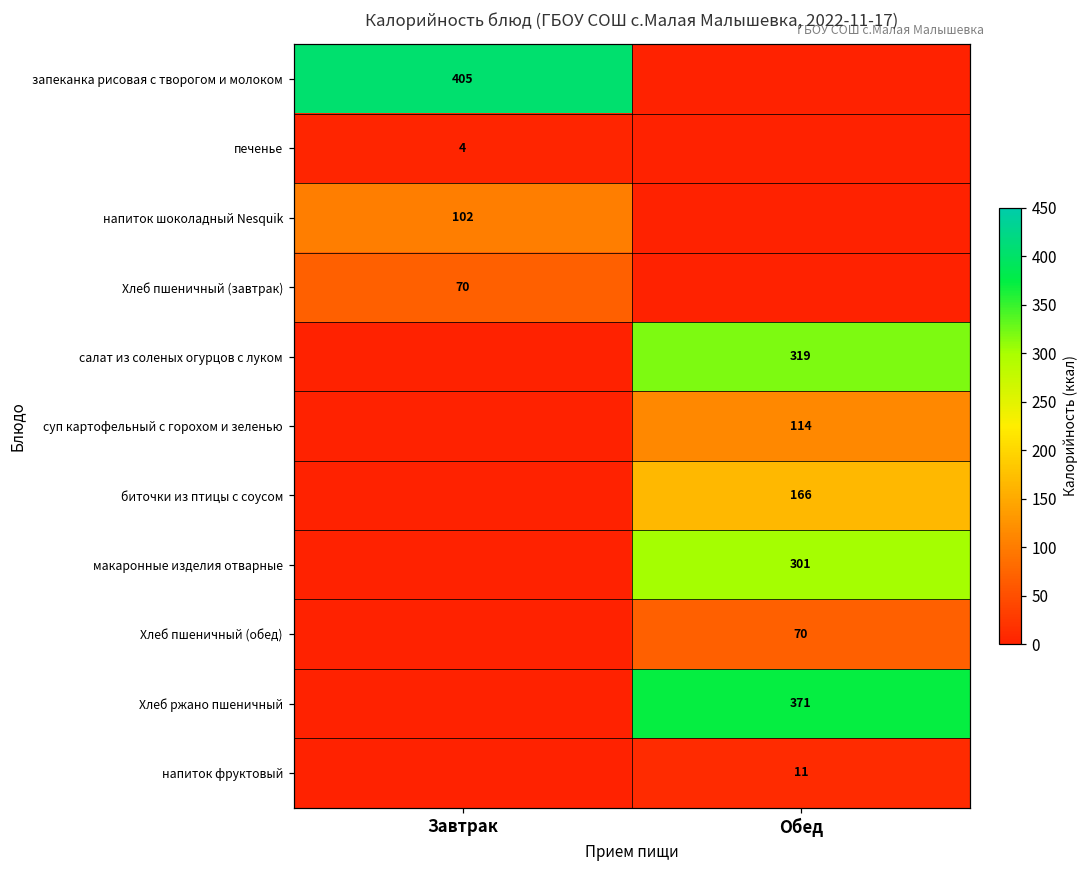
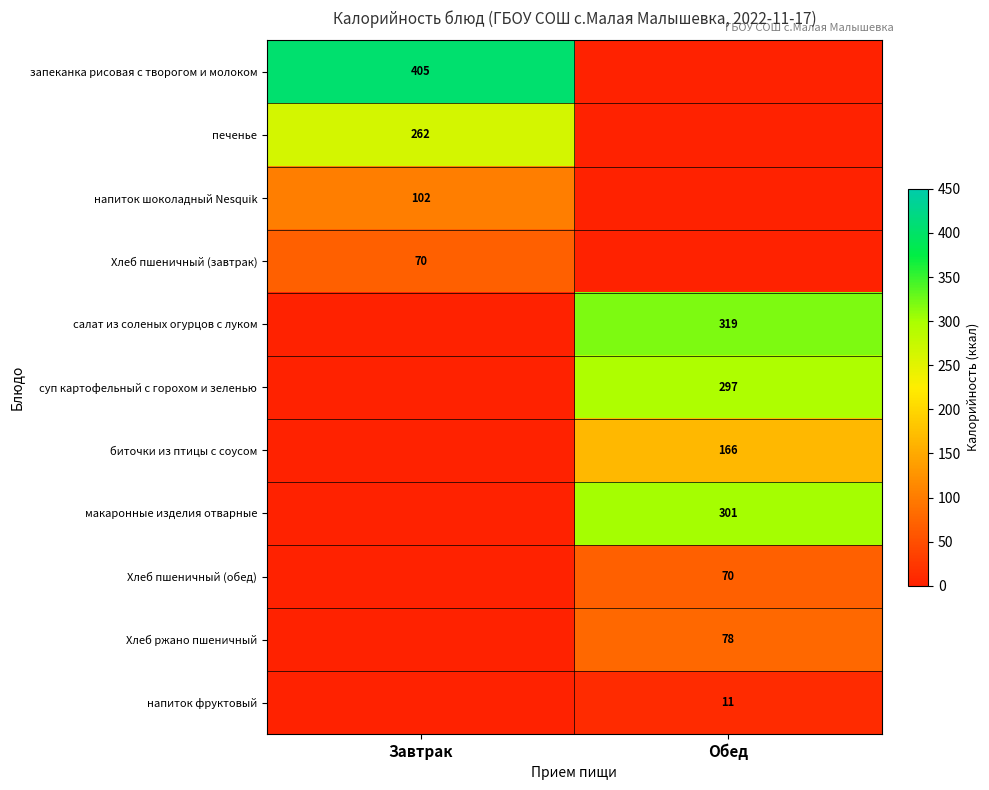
печенье, Завтрак: 4 -> 262
суп картофельный с горохом и зеленью, Обед: 114 -> 297
Хлеб ржано пшеничный, Обед: 371 -> 78
